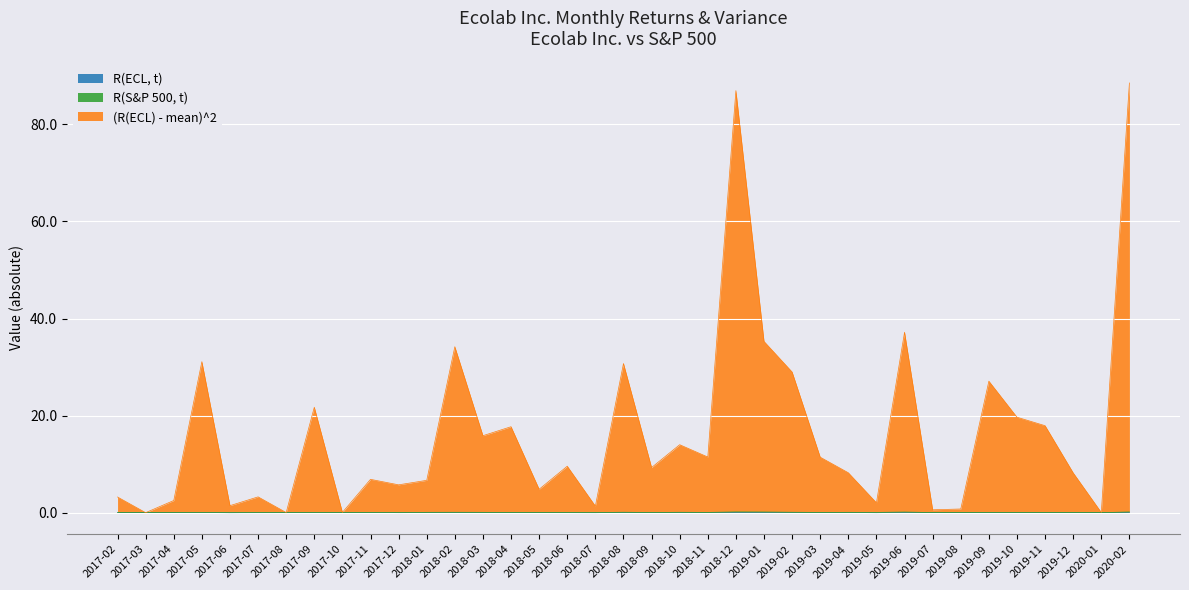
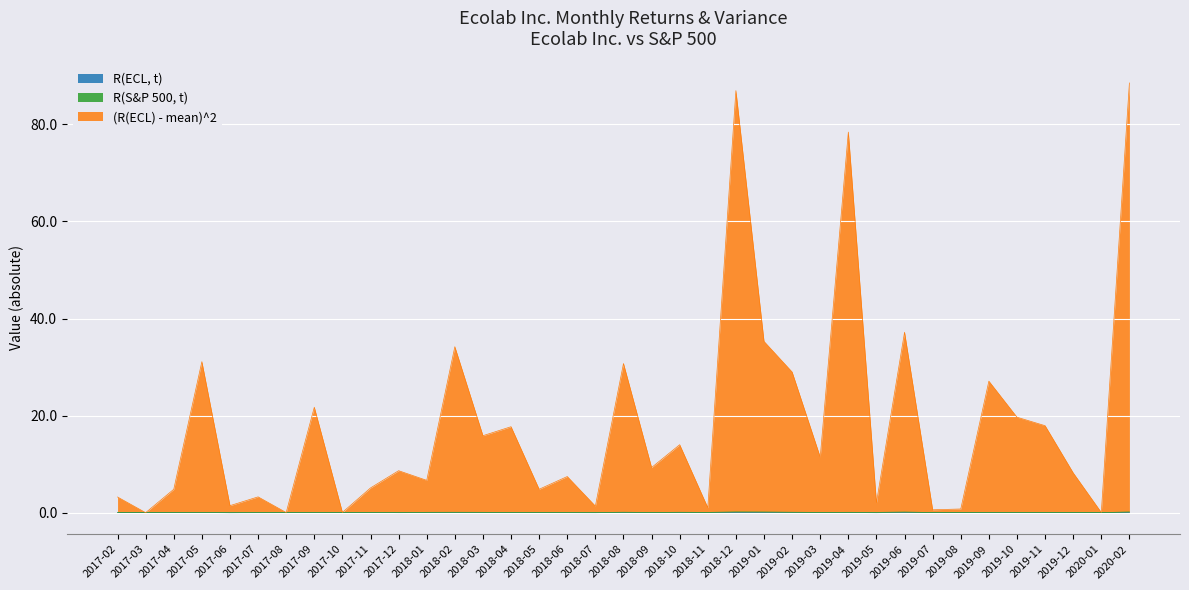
(R(ECL) - mean)^2, 2017-04: 2 -> 5
(R(ECL) - mean)^2, 2017-11: 7 -> 5
(R(ECL) - mean)^2, 2017-12: 6 -> 9
(R(ECL) - mean)^2, 2018-06: 10 -> 7
(R(ECL) - mean)^2, 2018-11: 11 -> 1
(R(ECL) - mean)^2, 2019-04: 8 -> 78
